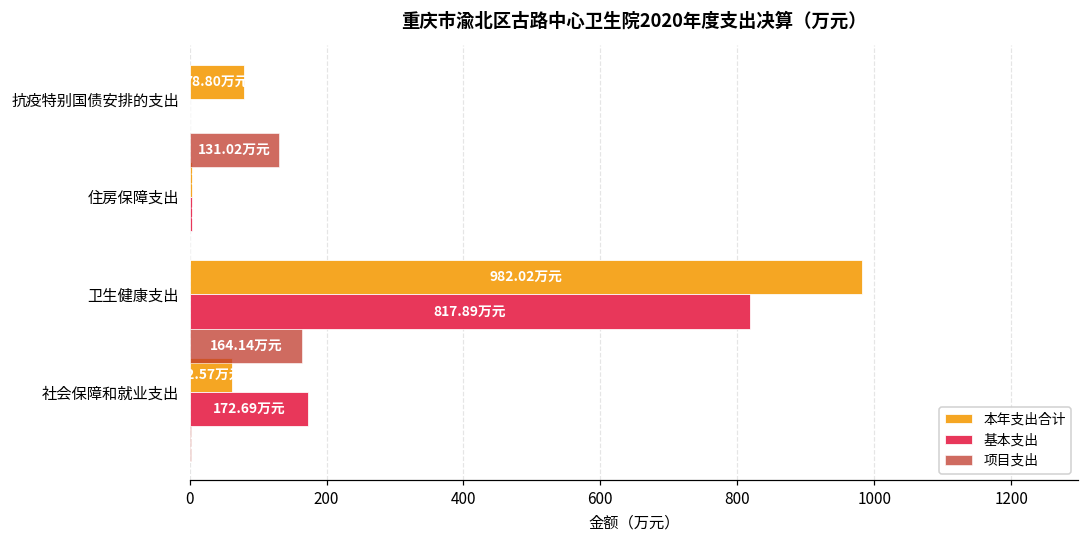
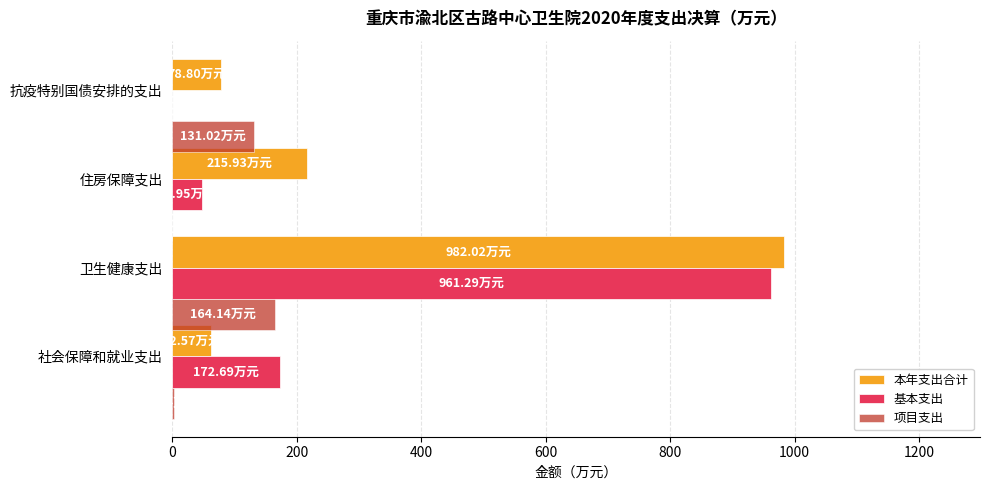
本年支出合计, 住房保障支出: 0 -> 220
基本支出, 住房保障支出: 0 -> 50
基本支出, 卫生健康支出: 817.89 -> 961.29
